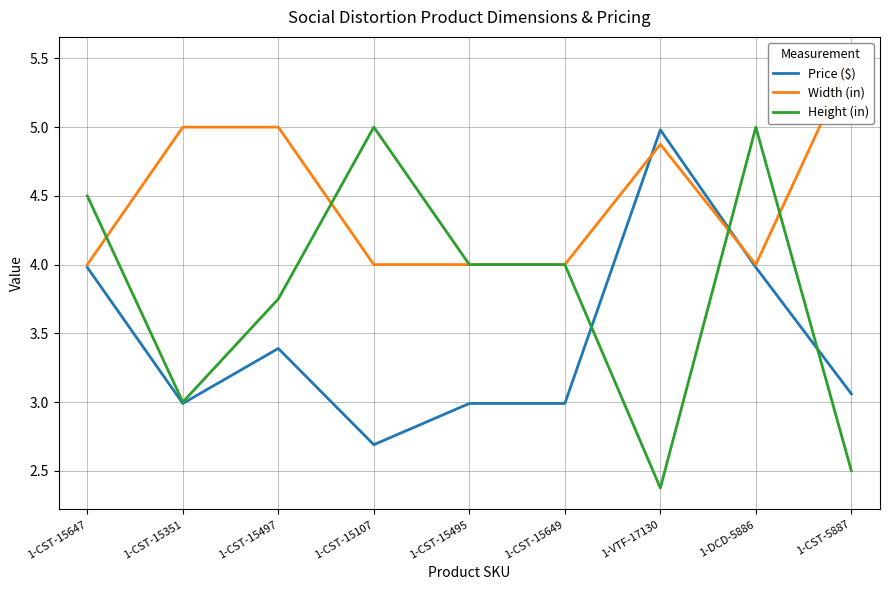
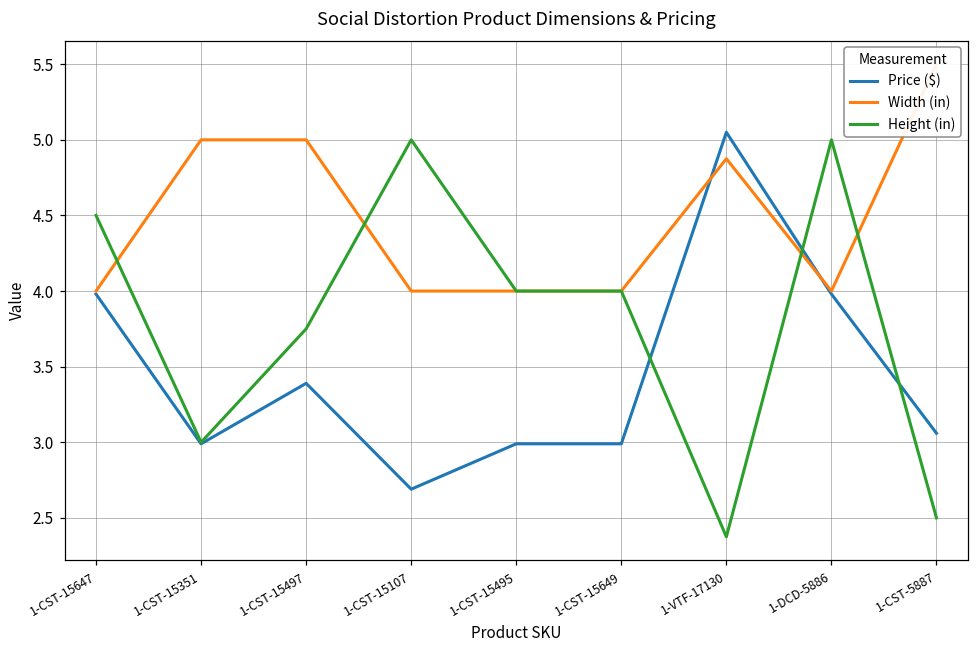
Price ($), 1-VTF-17130: 4.98 -> 5.05
